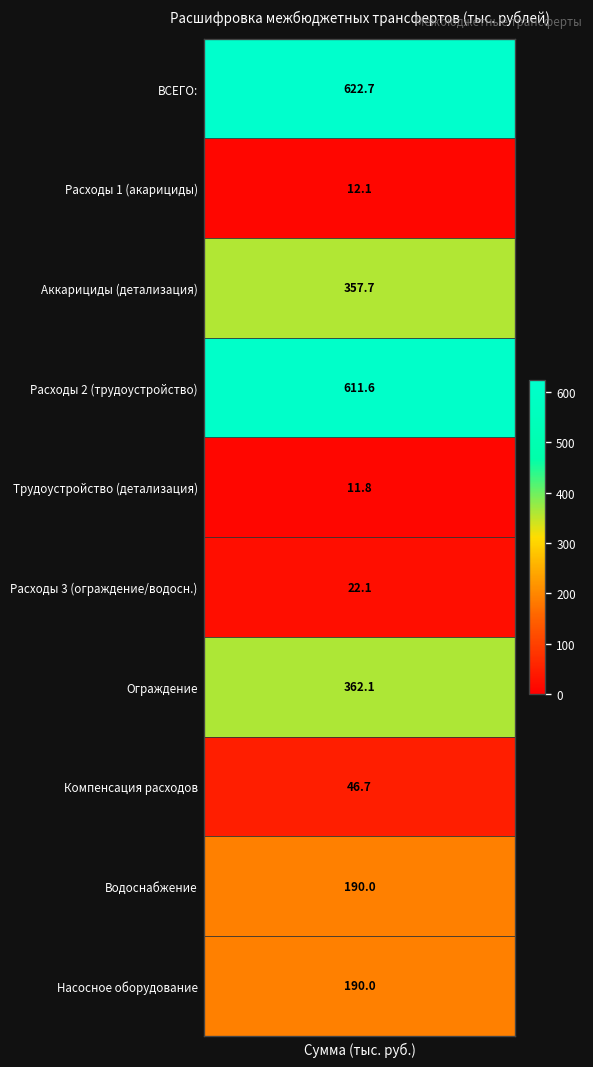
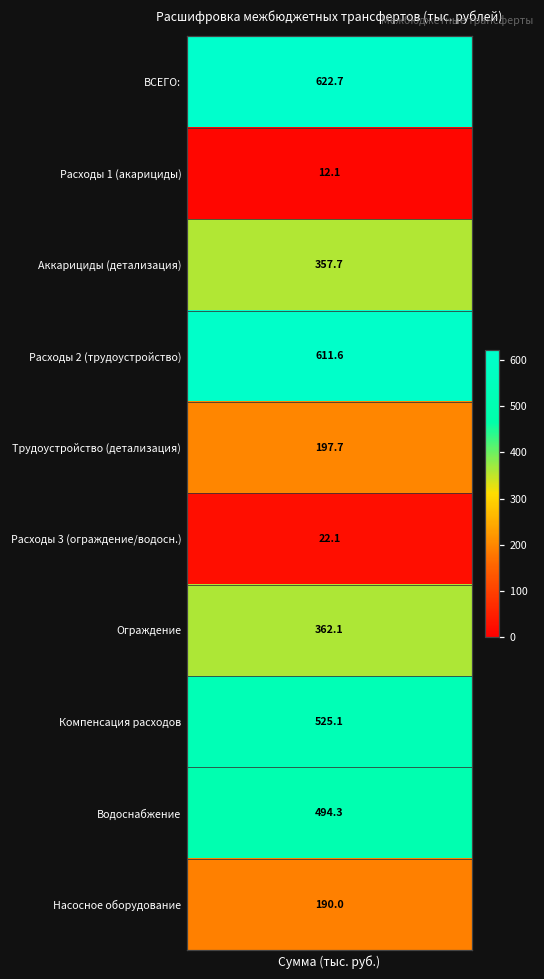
Трудоустройство (детализация), Сумма (тыс. руб.): 11.8 -> 197.7
Компенсация расходов, Сумма (тыс. руб.): 46.7 -> 525.1
Водоснабжение, Сумма (тыс. руб.): 190.0 -> 494.3
